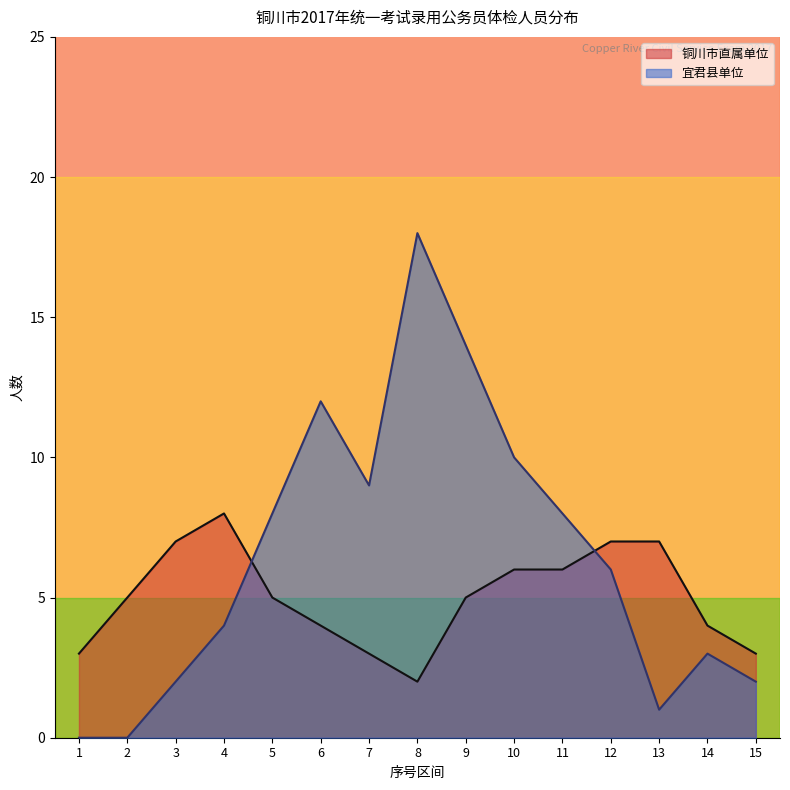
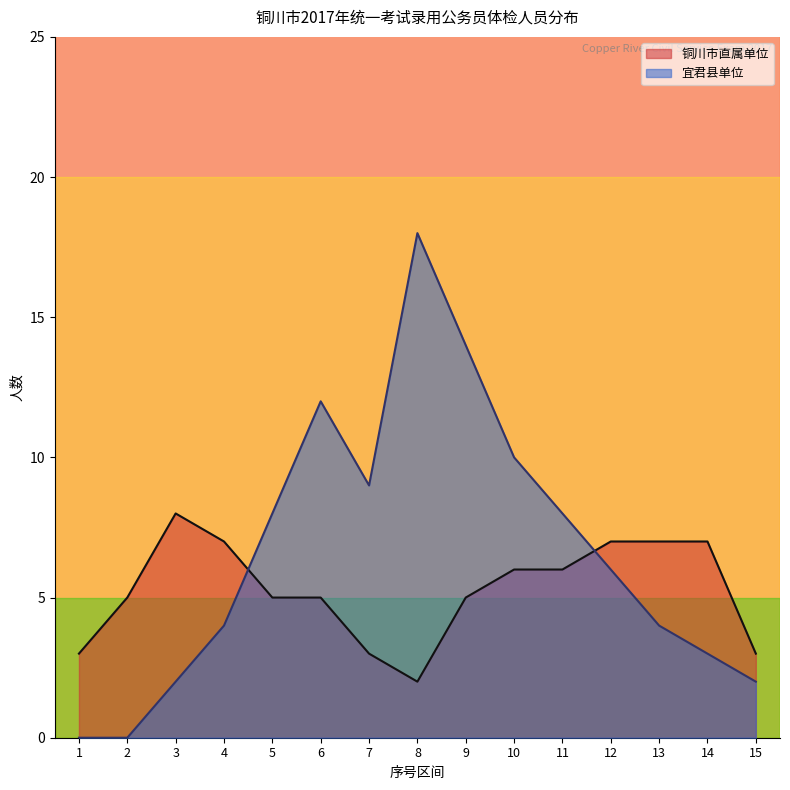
铜川市直属单位, 3: 7 -> 8
铜川市直属单位, 4: 8 -> 7
铜川市直属单位, 6: 4 -> 5
宜君县单位, 13: 1 -> 4
铜川市直属单位, 14: 4 -> 7
